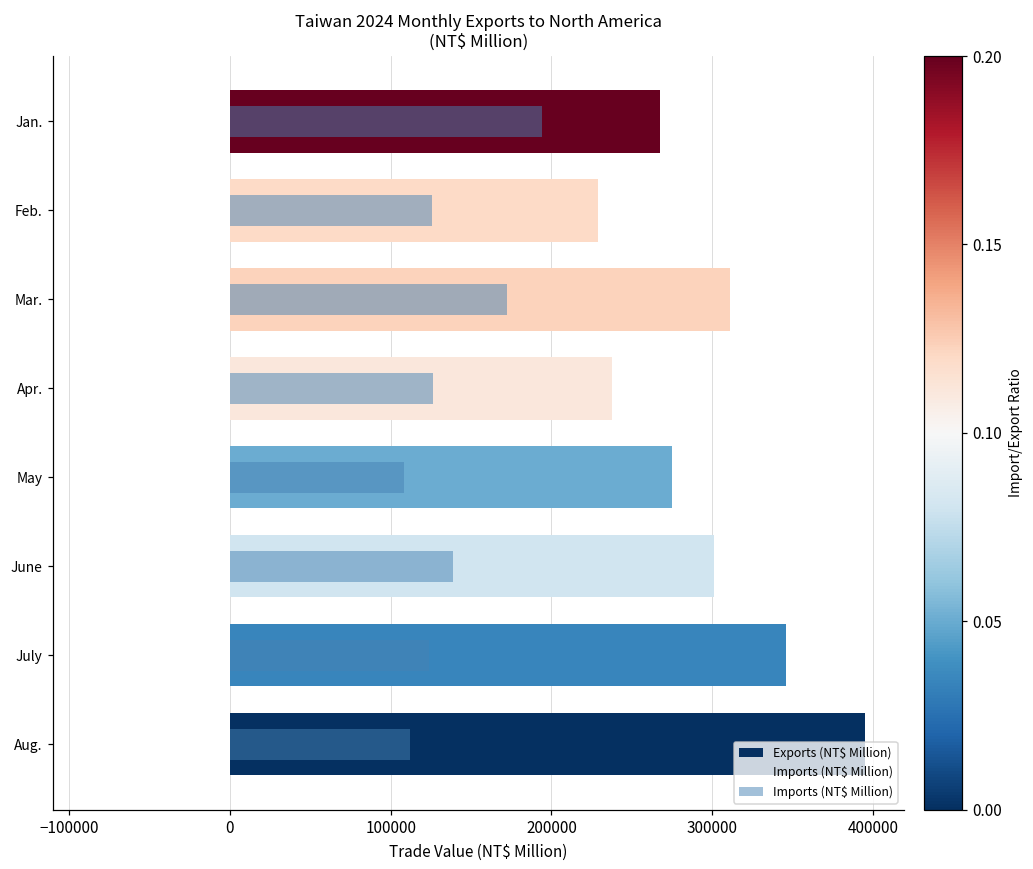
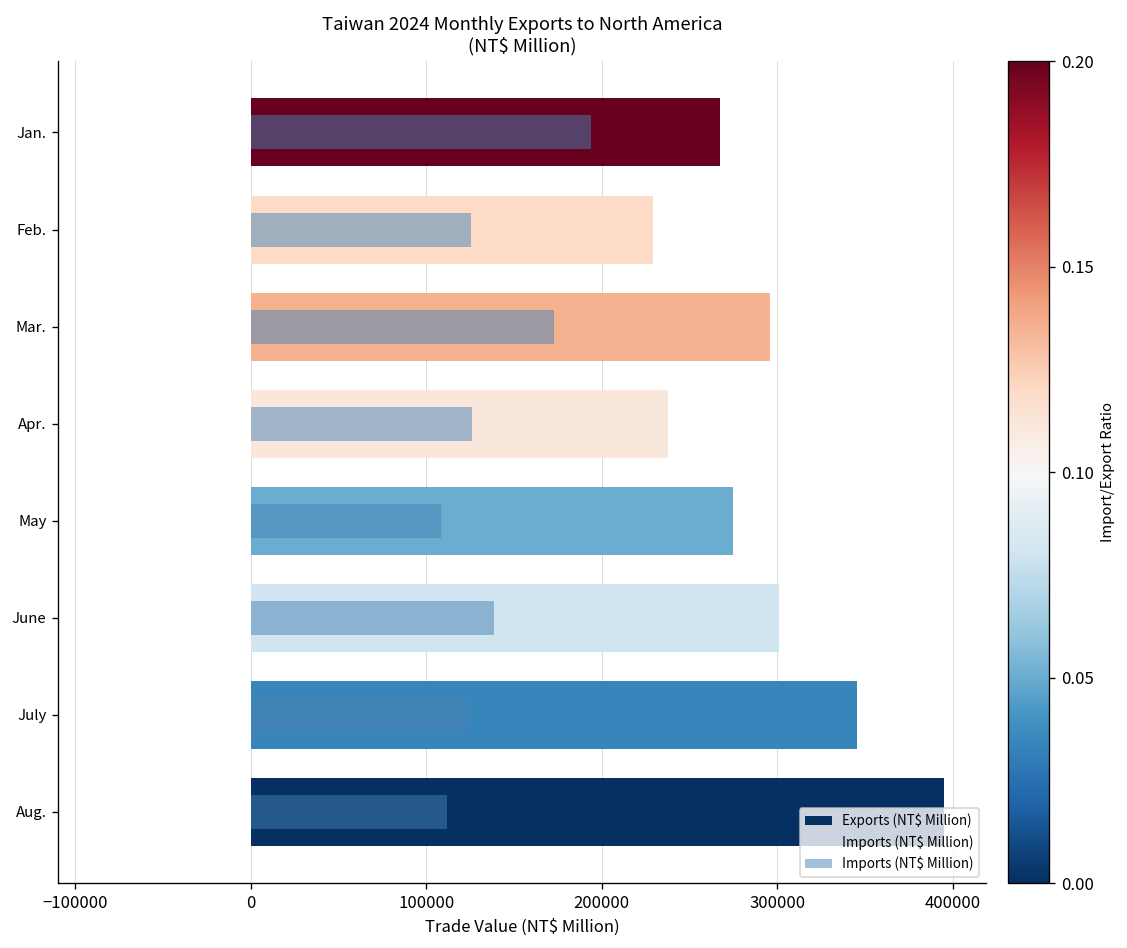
Exports (NT$ Million), Mar.: 311000 -> 296000
